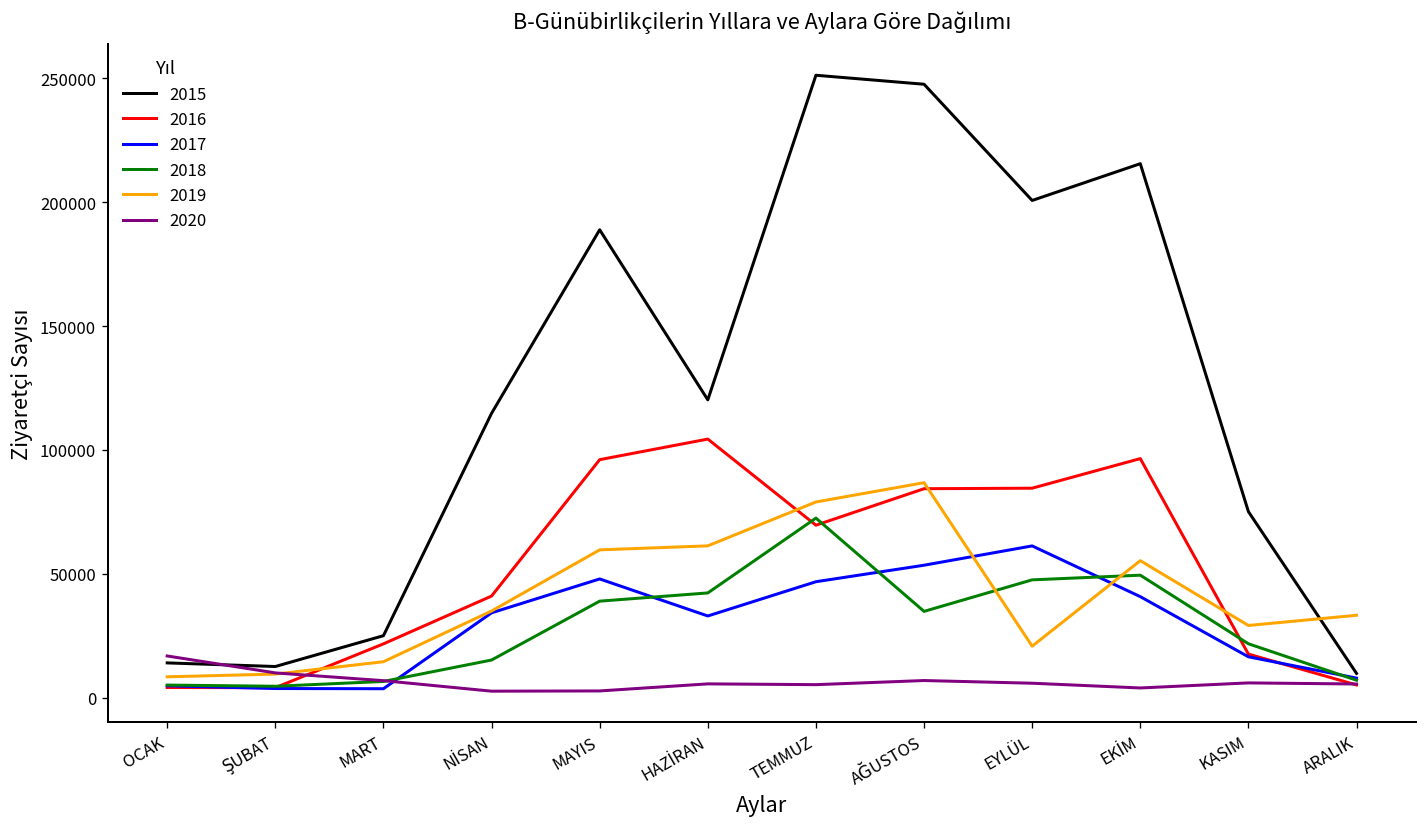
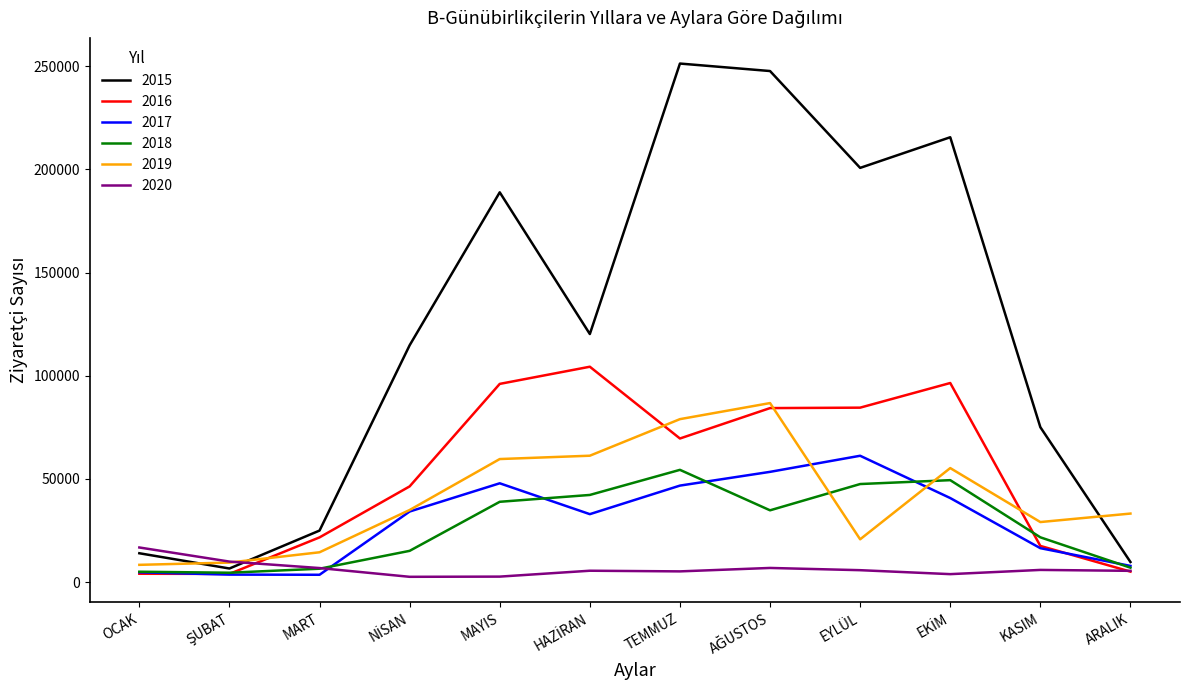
2015, ŞUBAT: 13000 -> 7000
2016, NİSAN: 41000 -> 46000
2018, TEMMUZ: 72000 -> 54000
